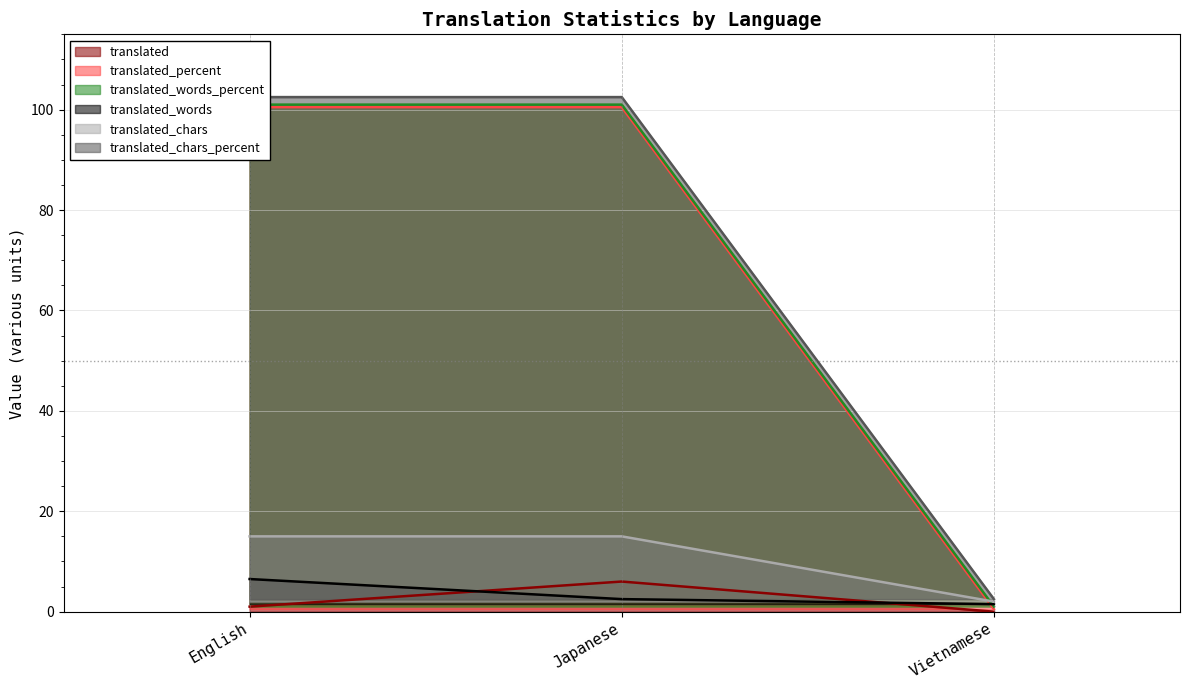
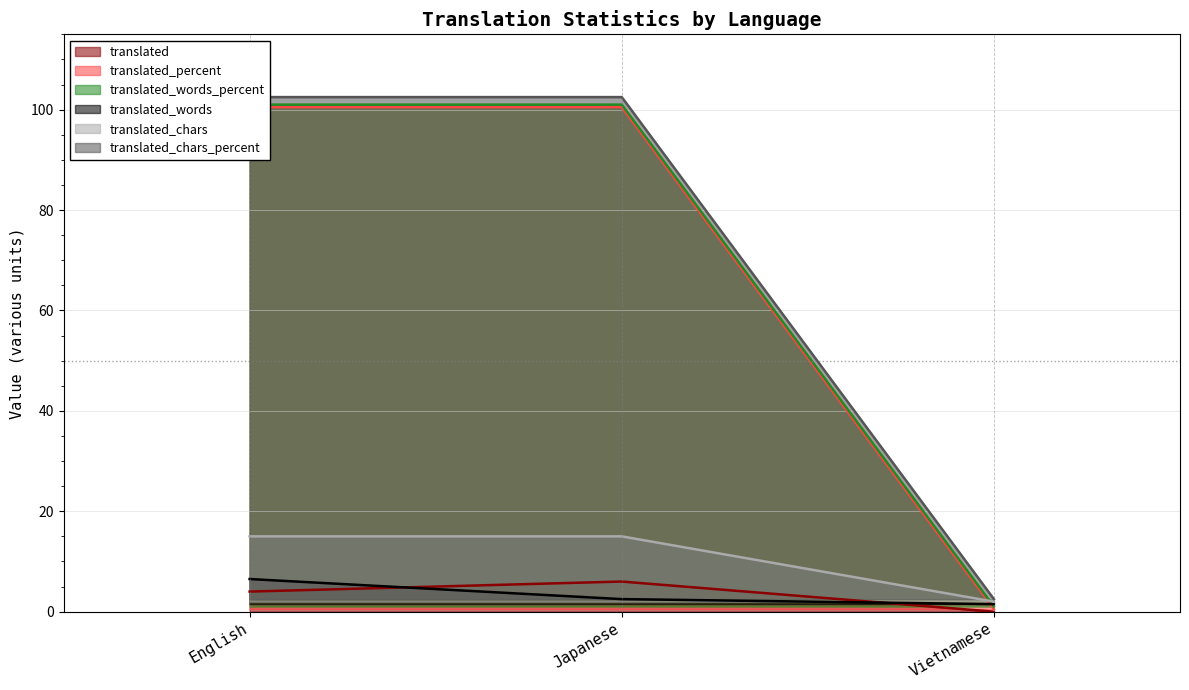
translated, English: 1 -> 4
